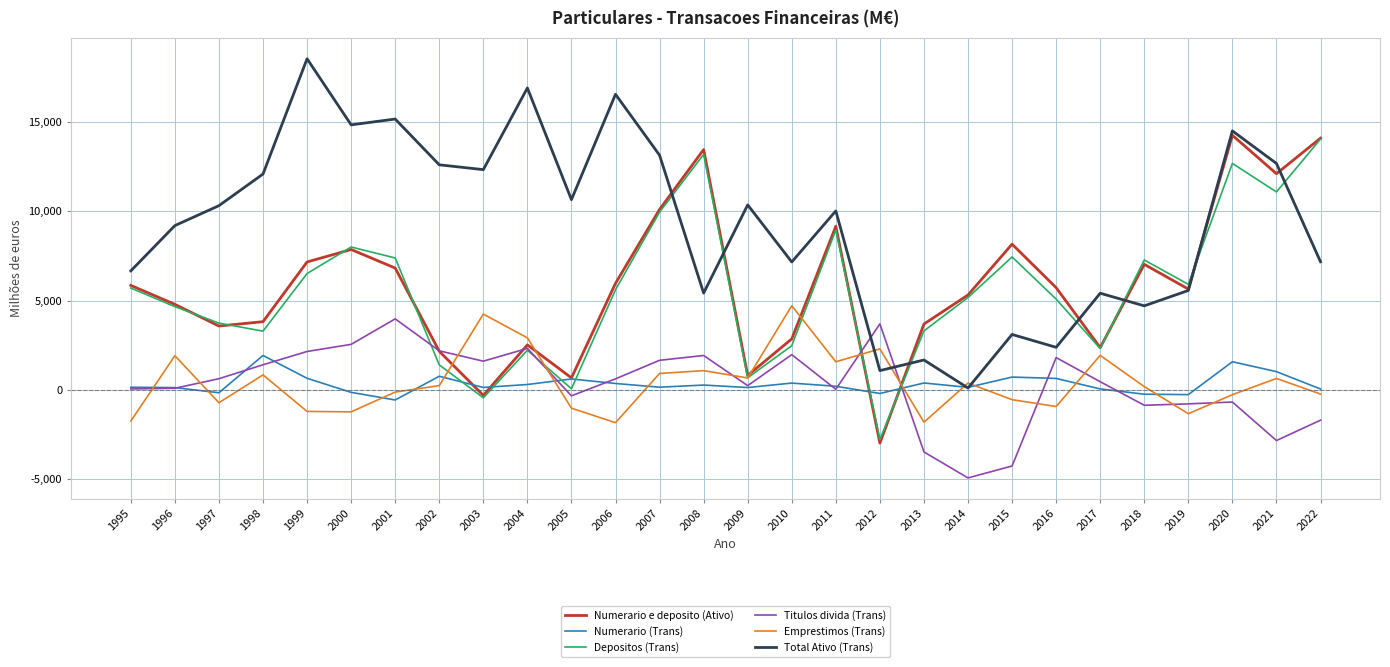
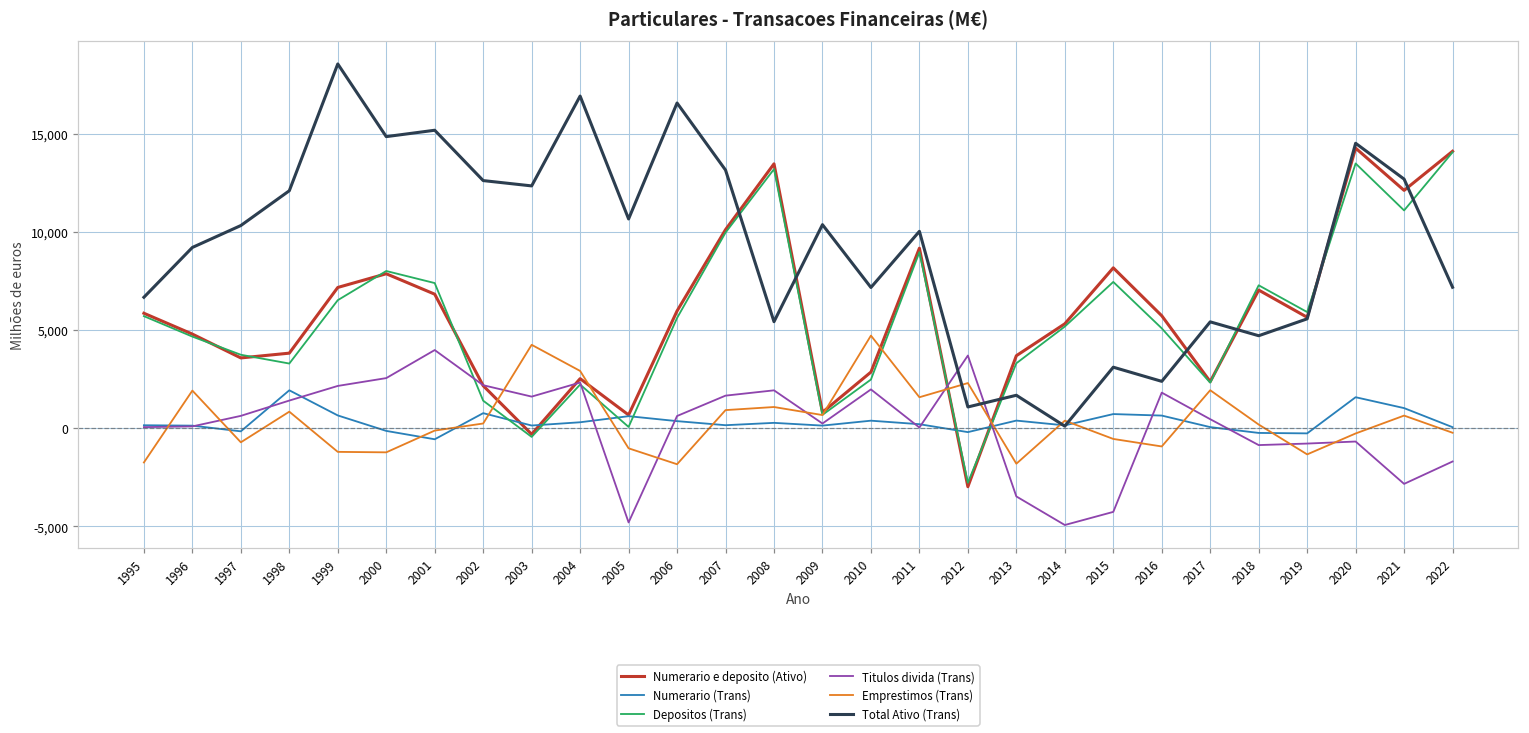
Titulos divida (Trans), 2005: -300 -> -4,800
Depositos (Trans), 2020: 12,700 -> 13,500
